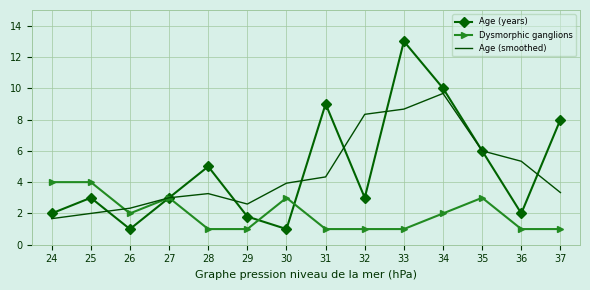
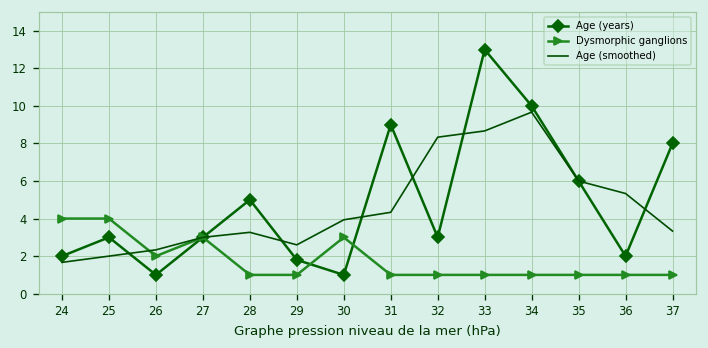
Dysmorphic ganglions, 34: 2 -> 1
Dysmorphic ganglions, 35: 3 -> 1
